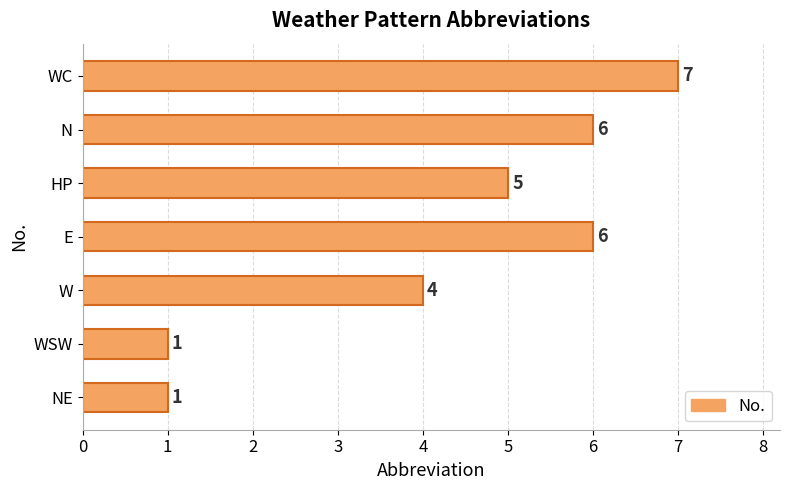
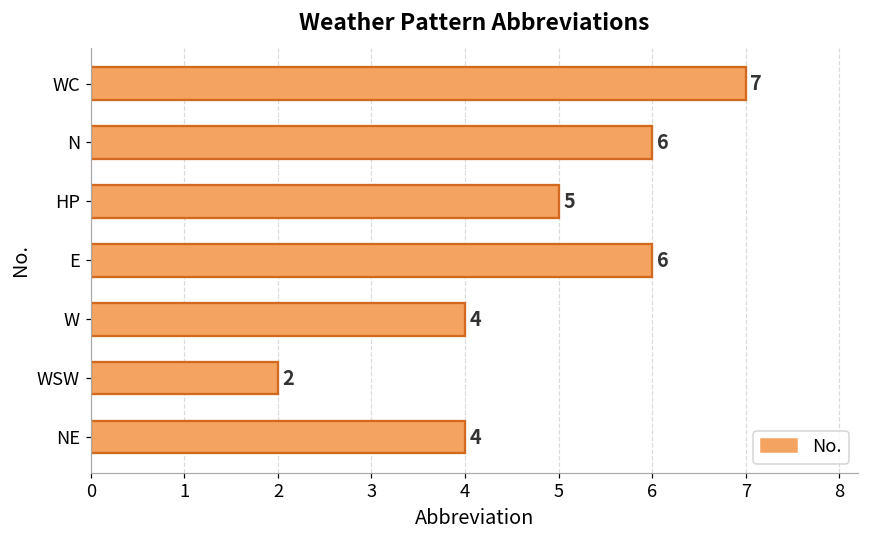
WSW: 1 -> 2
NE: 1 -> 4
